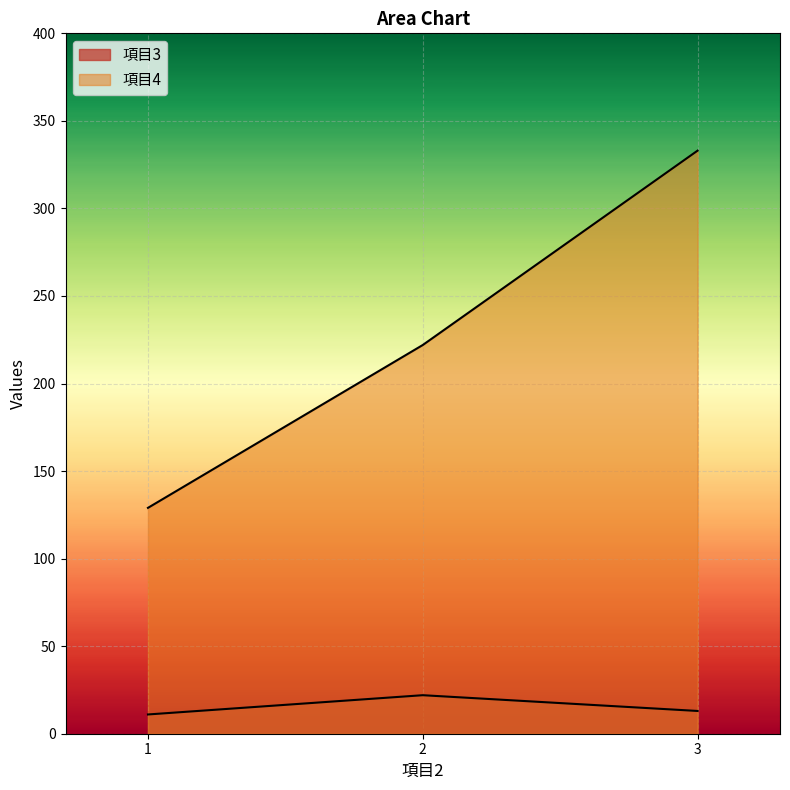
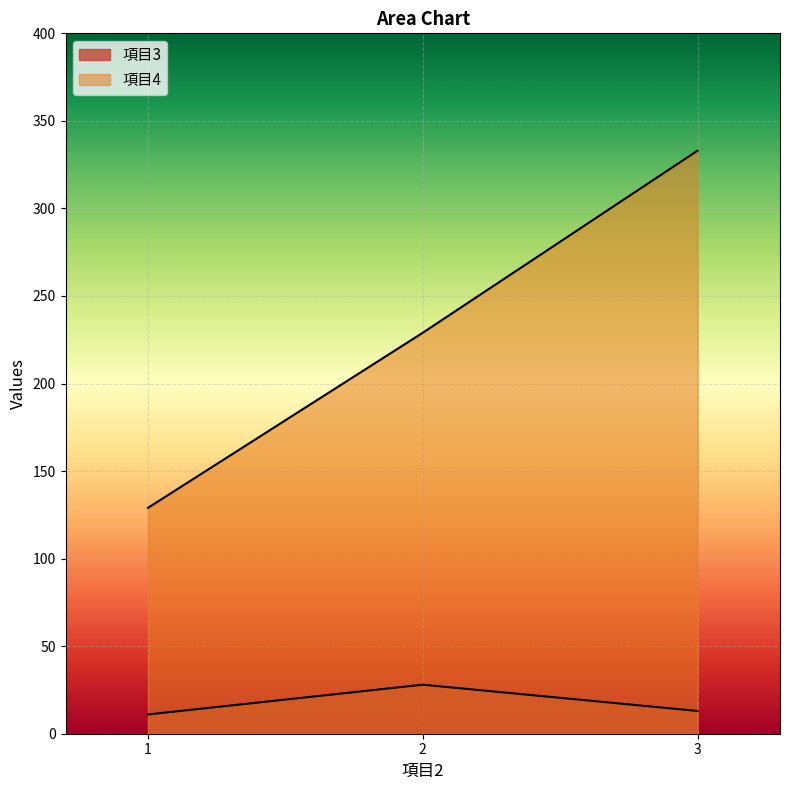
項目3, 2: 22 -> 28
項目4, 2: 222 -> 229
